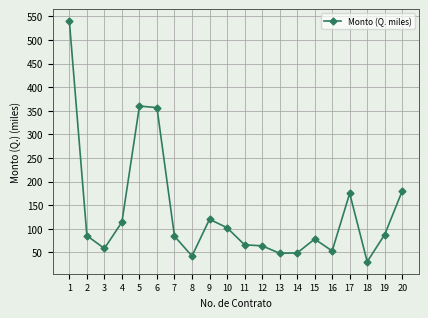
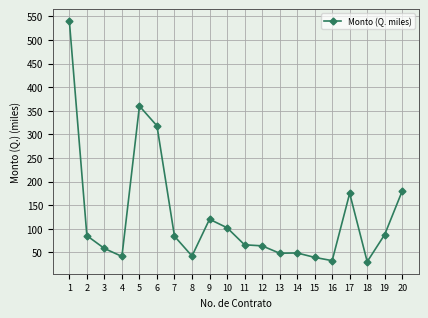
4: 110 -> 40
6: 360 -> 320
15: 80 -> 40
16: 50 -> 30
